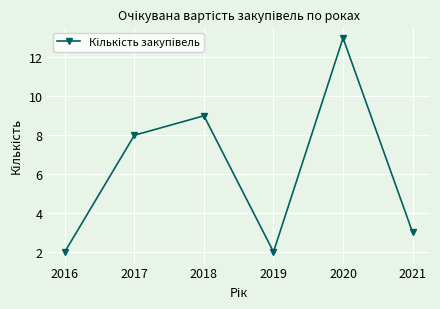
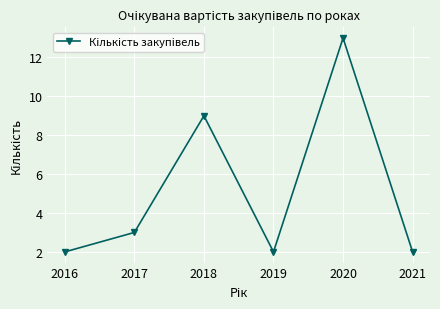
2017: 8 -> 3
2021: 3 -> 2
